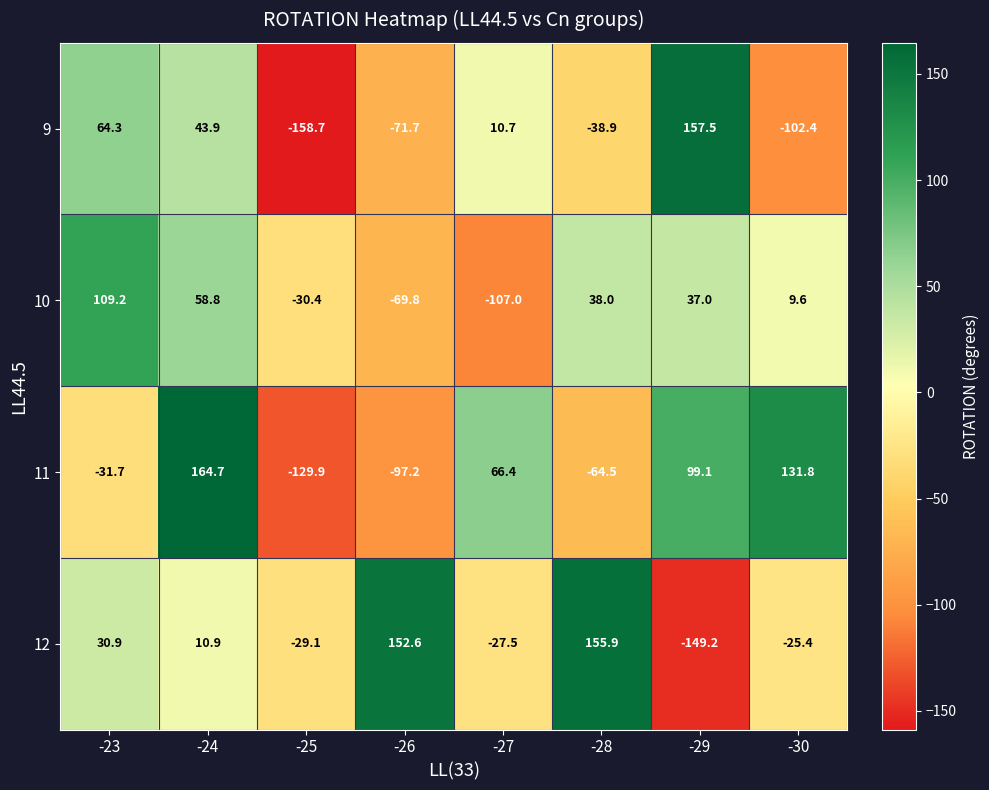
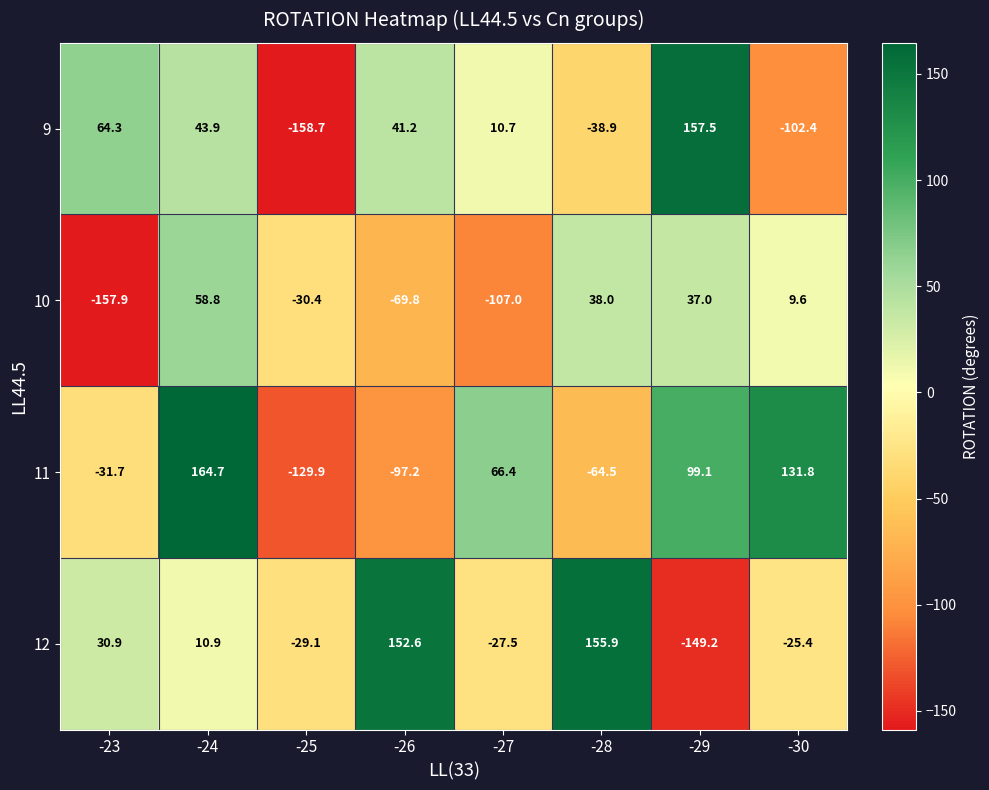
9, -26: -71.7 -> 41.2
10, -23: 109.2 -> -157.9
